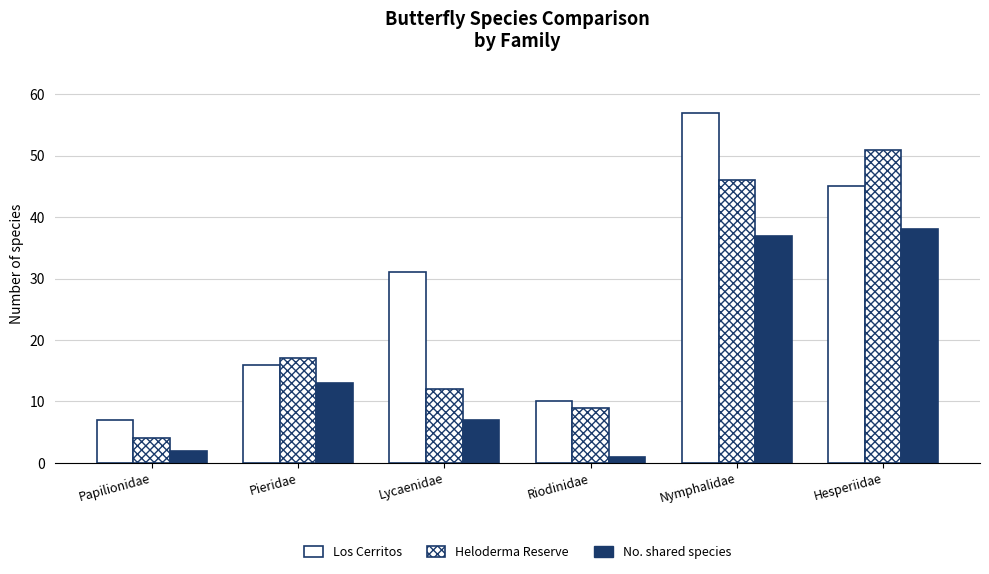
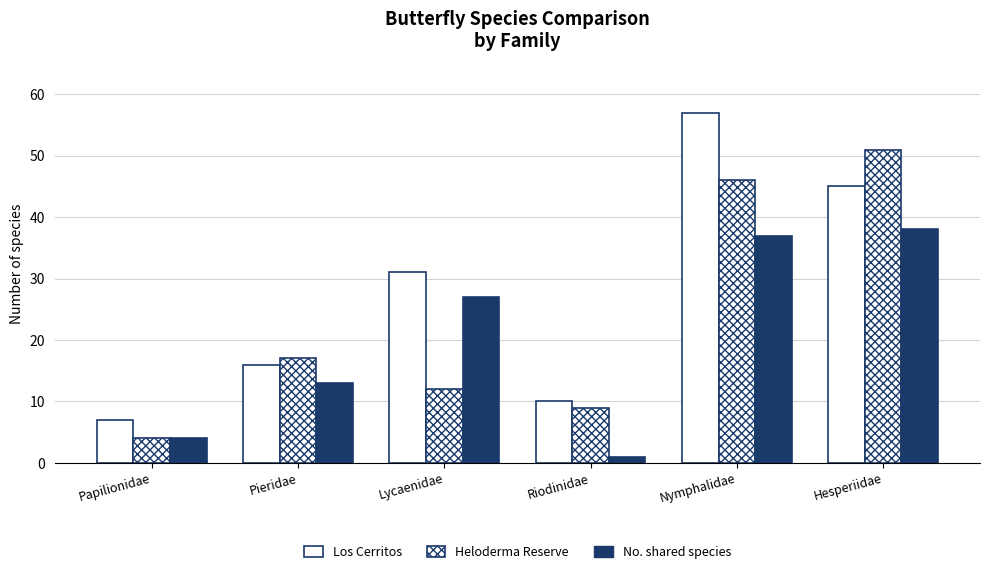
No. shared species, Papilionidae: 2 -> 4
No. shared species, Lycaenidae: 7 -> 27
